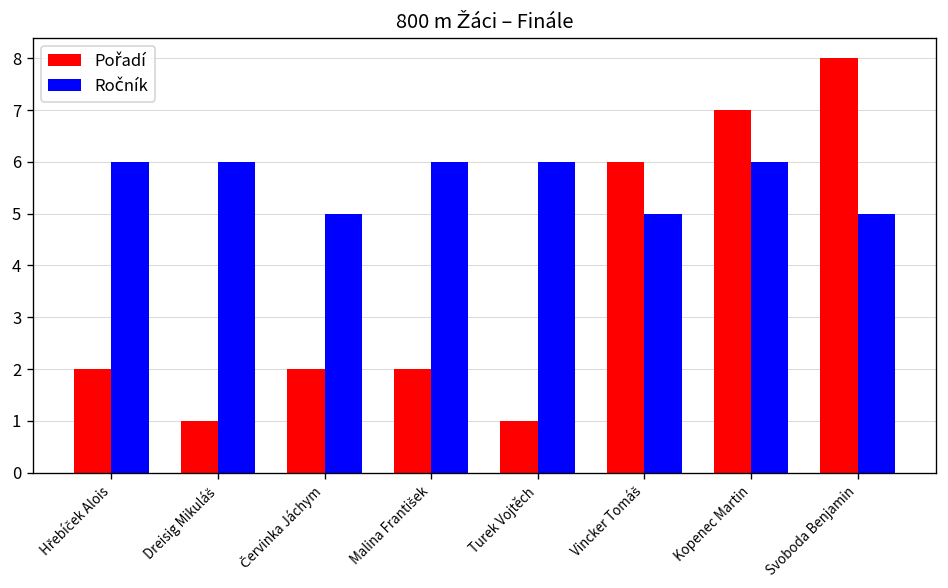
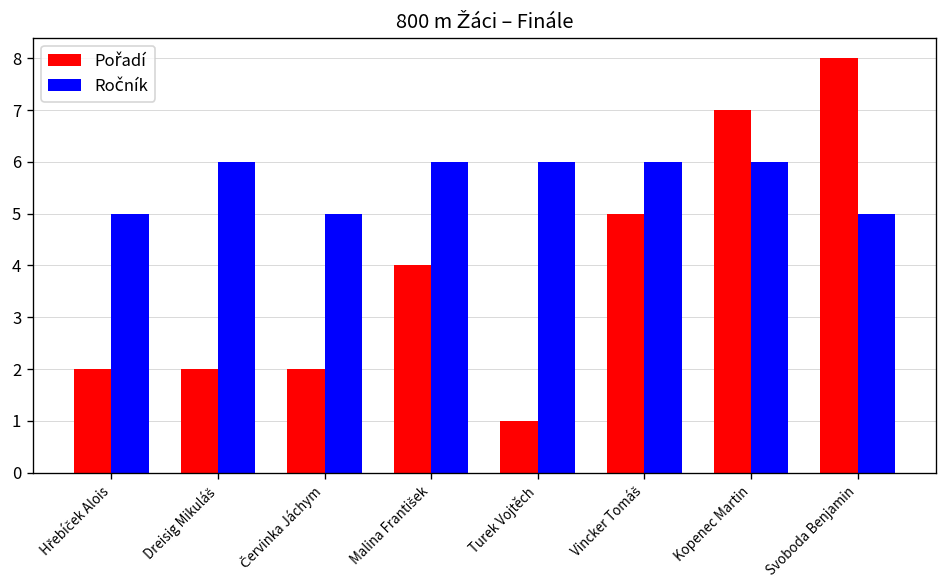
Ročník, Hřebíček Alois: 6 -> 5
Pořadí, Dreisig Mikuláš: 1 -> 2
Pořadí, Malina František: 2 -> 4
Pořadí, Vincker Tomáš: 6 -> 5
Ročník, Vincker Tomáš: 5 -> 6
